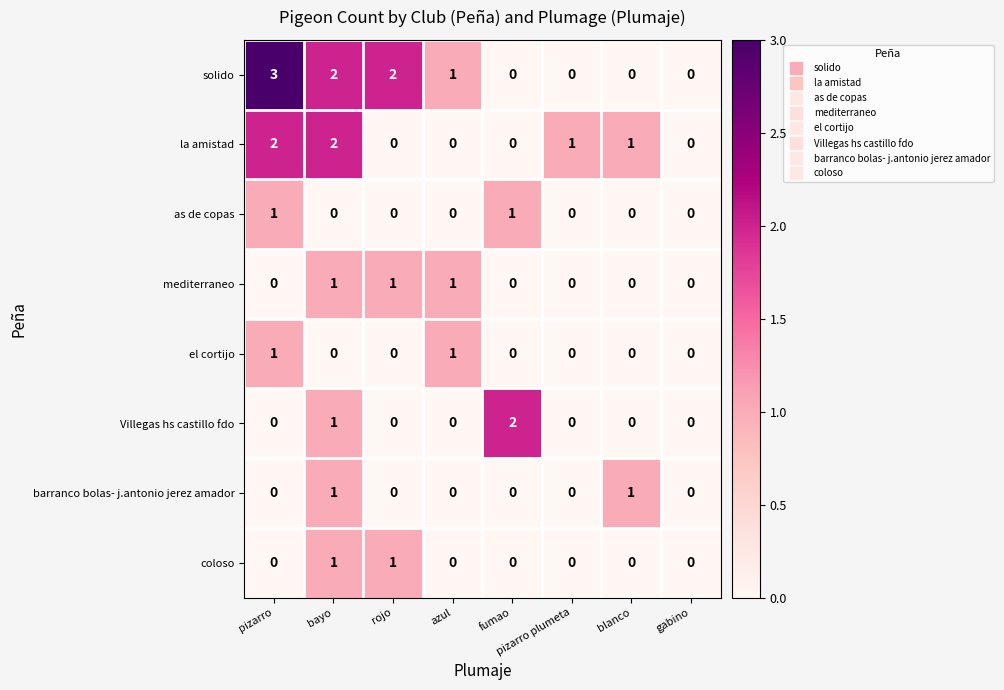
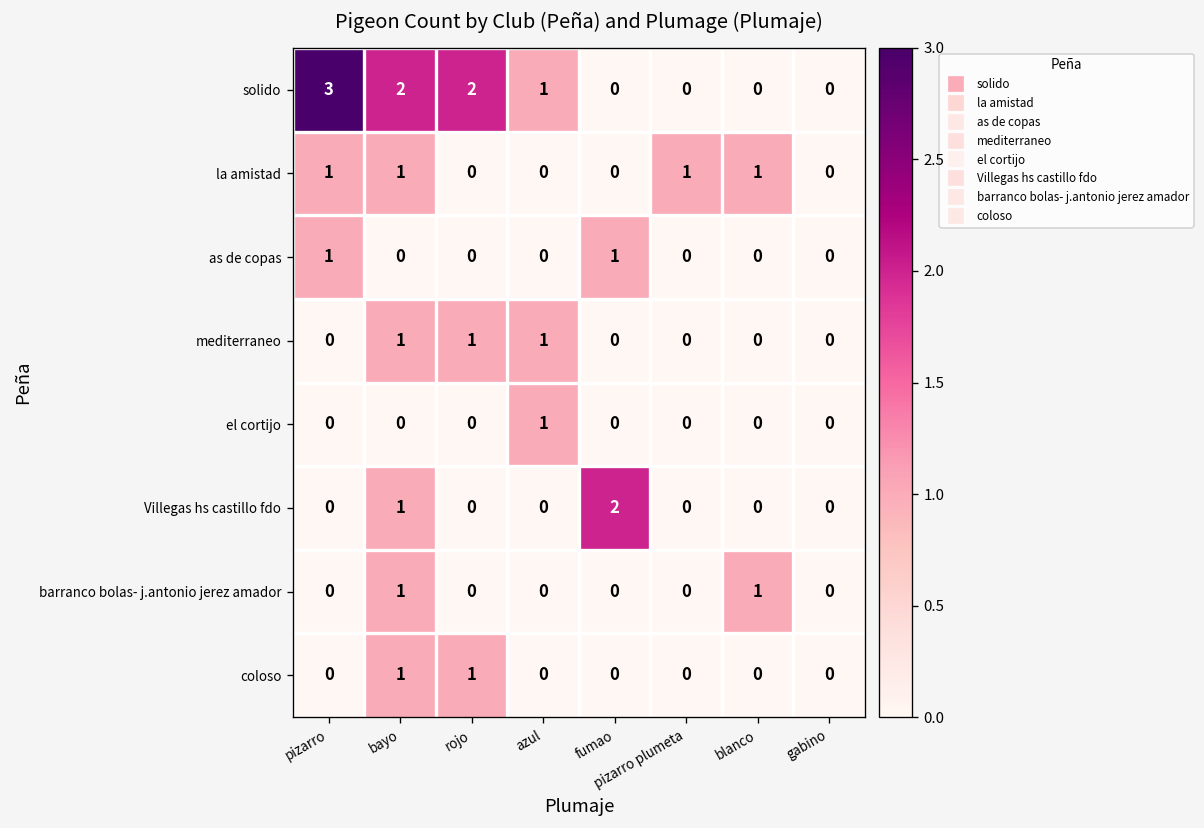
la amistad, pizarro: 2 -> 1
la amistad, bayo: 2 -> 1
el cortijo, pizarro: 1 -> 0
